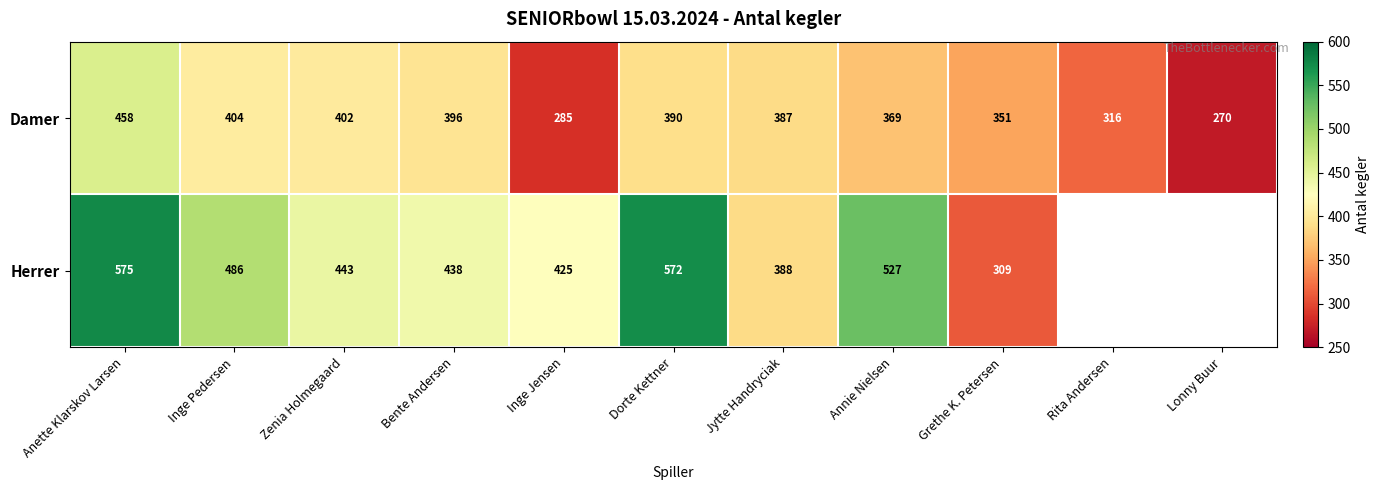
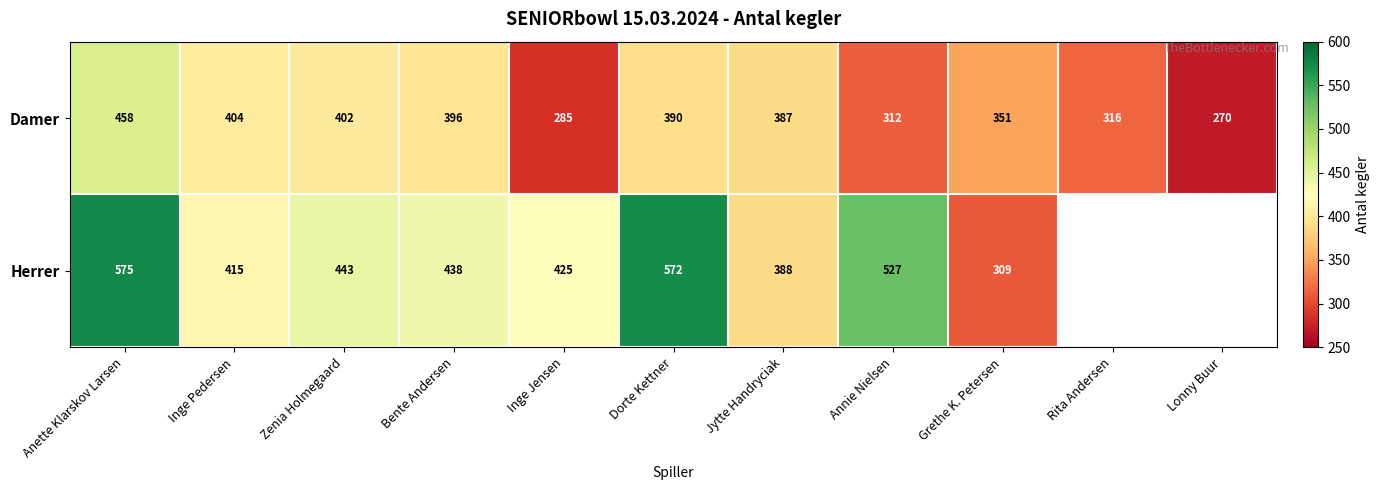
Damer, Annie Nielsen: 369 -> 312
Herrer, Inge Pedersen: 486 -> 415
